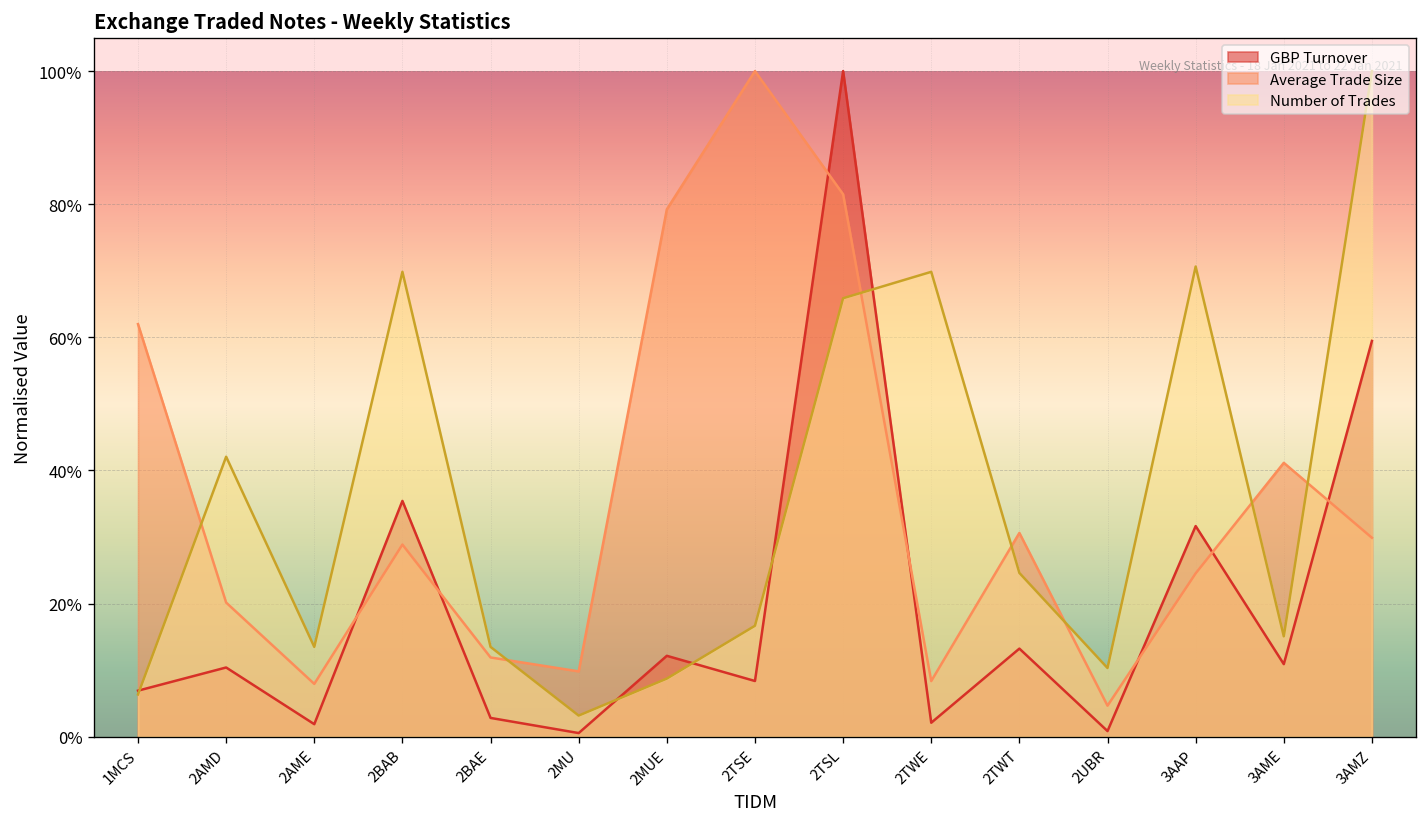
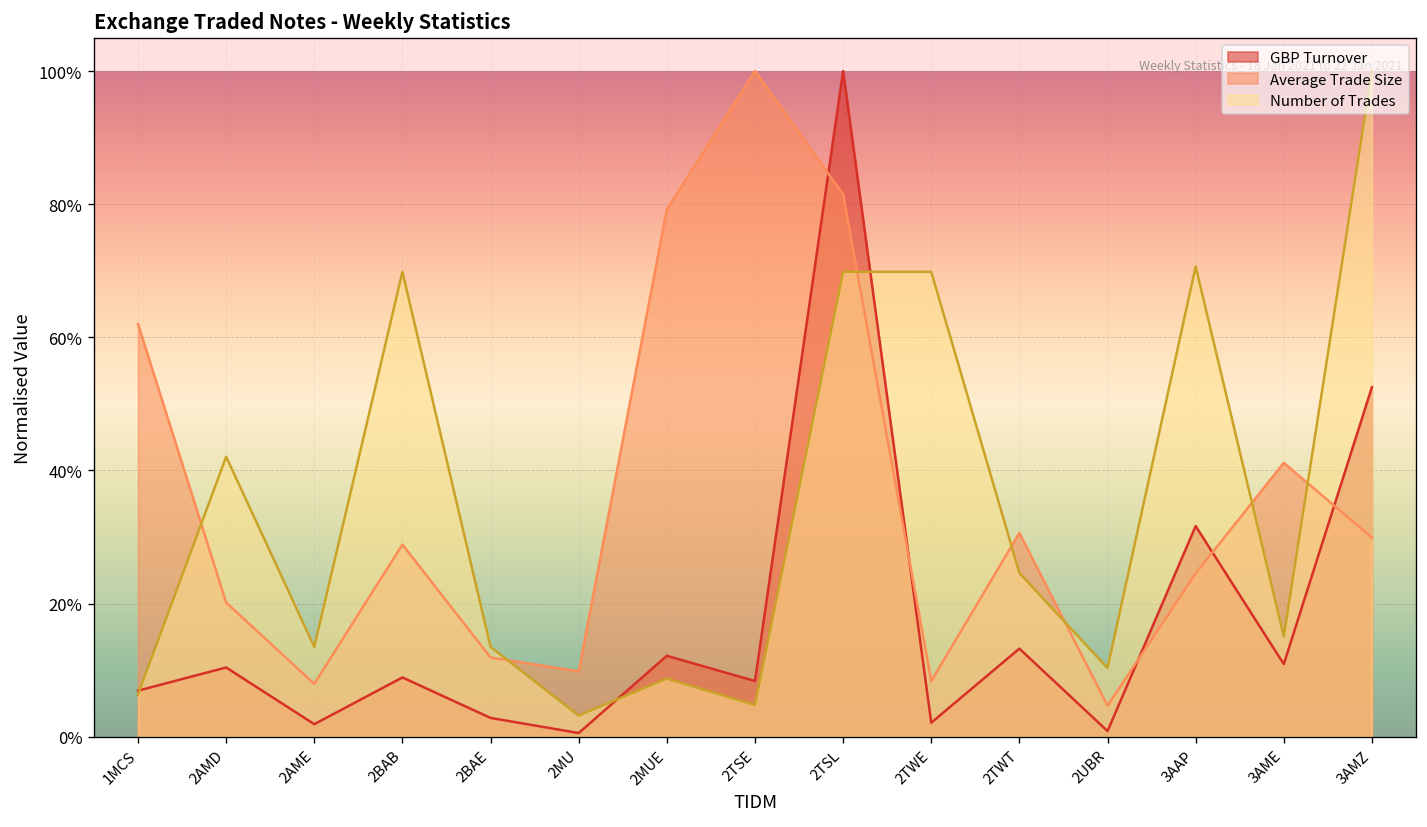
GBP Turnover, 2BAB: 35% -> 9%
Number of Trades, 2TSE: 17% -> 5%
Number of Trades, 2TSL: 66% -> 70%
GBP Turnover, 3AMZ: 59% -> 53%
